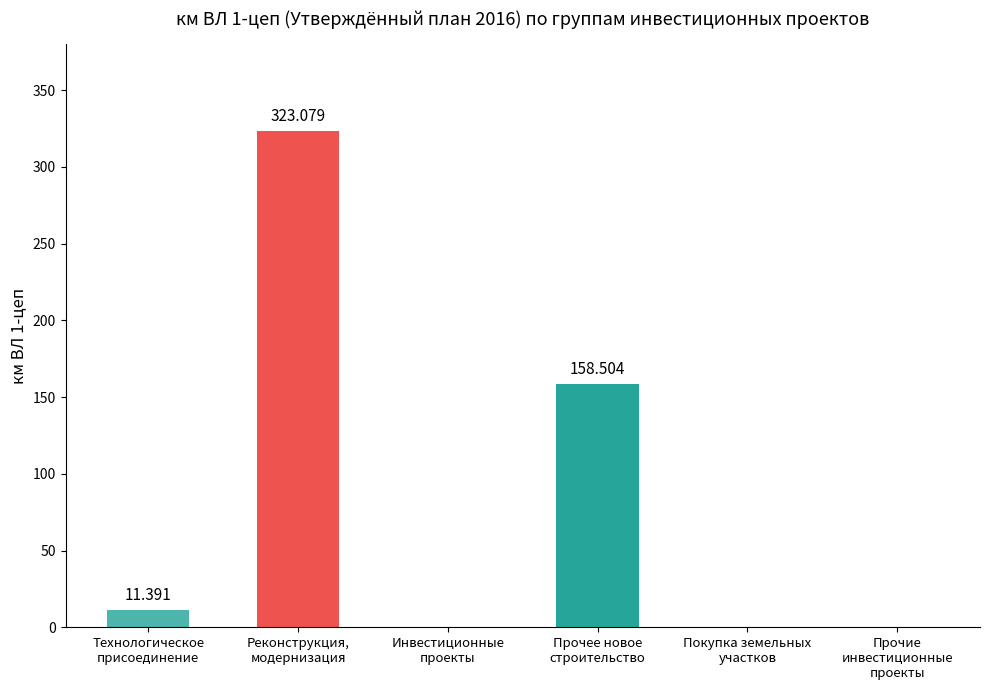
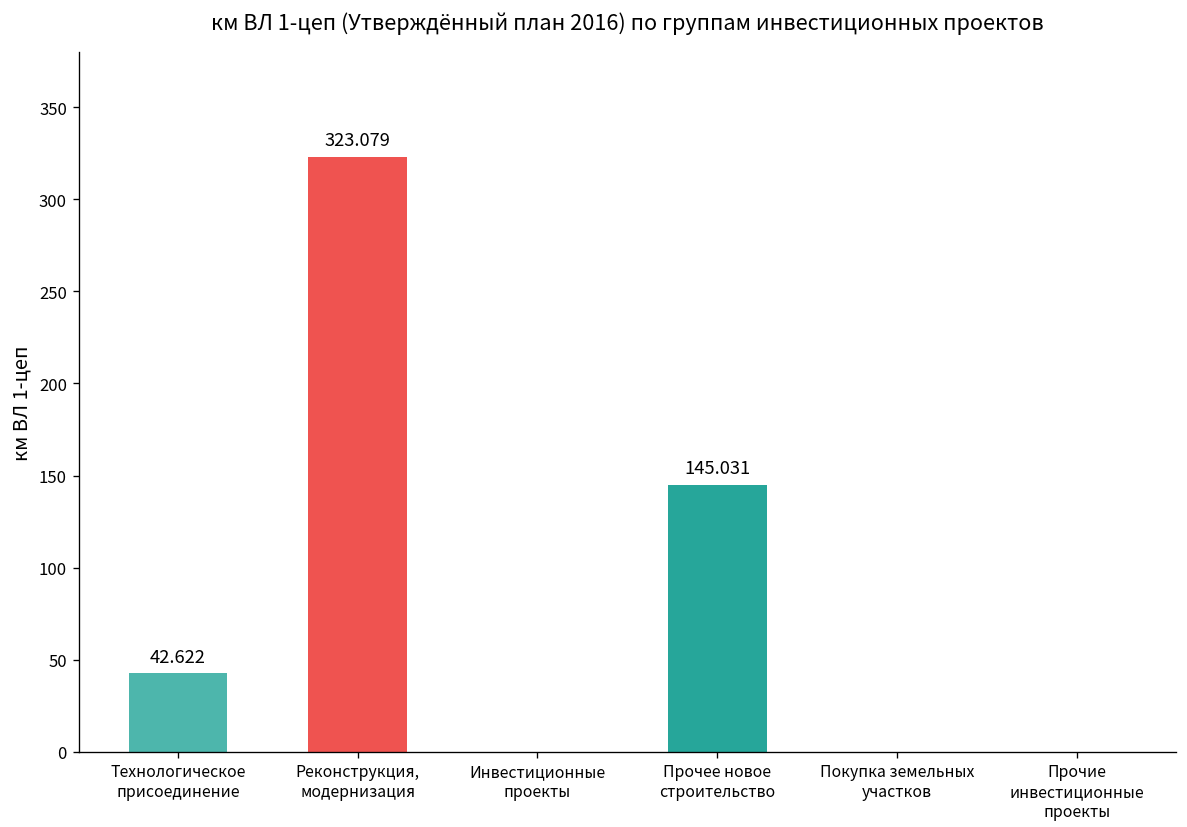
Технологическое присоединение: 11.391 -> 42.622
Прочее новое строительство: 158.504 -> 145.031
